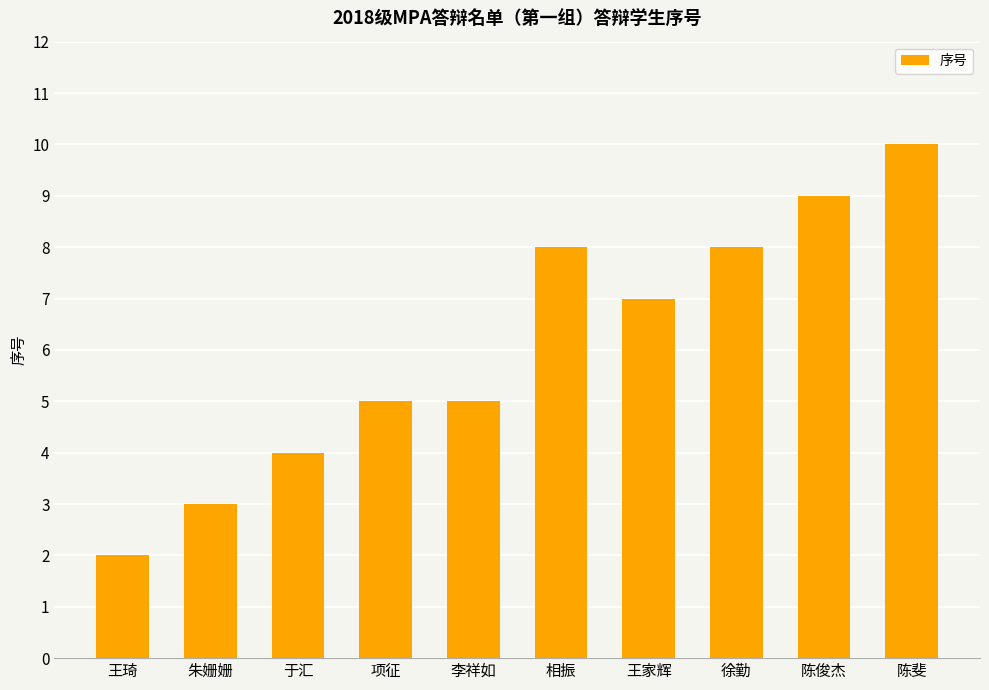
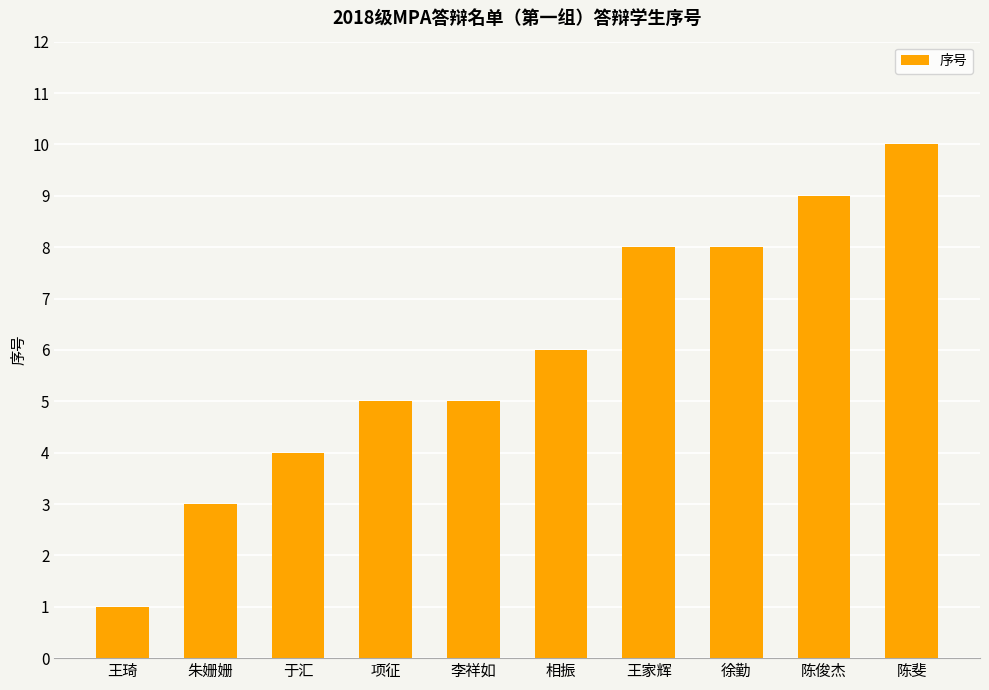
王琦: 2 -> 1
相振: 8 -> 6
王家辉: 7 -> 8
